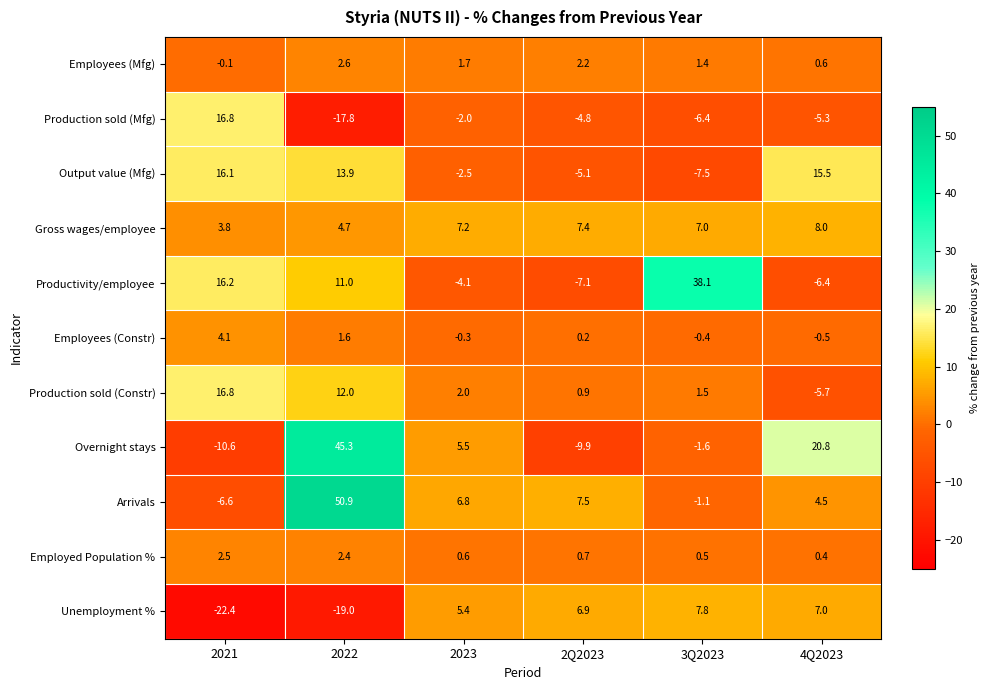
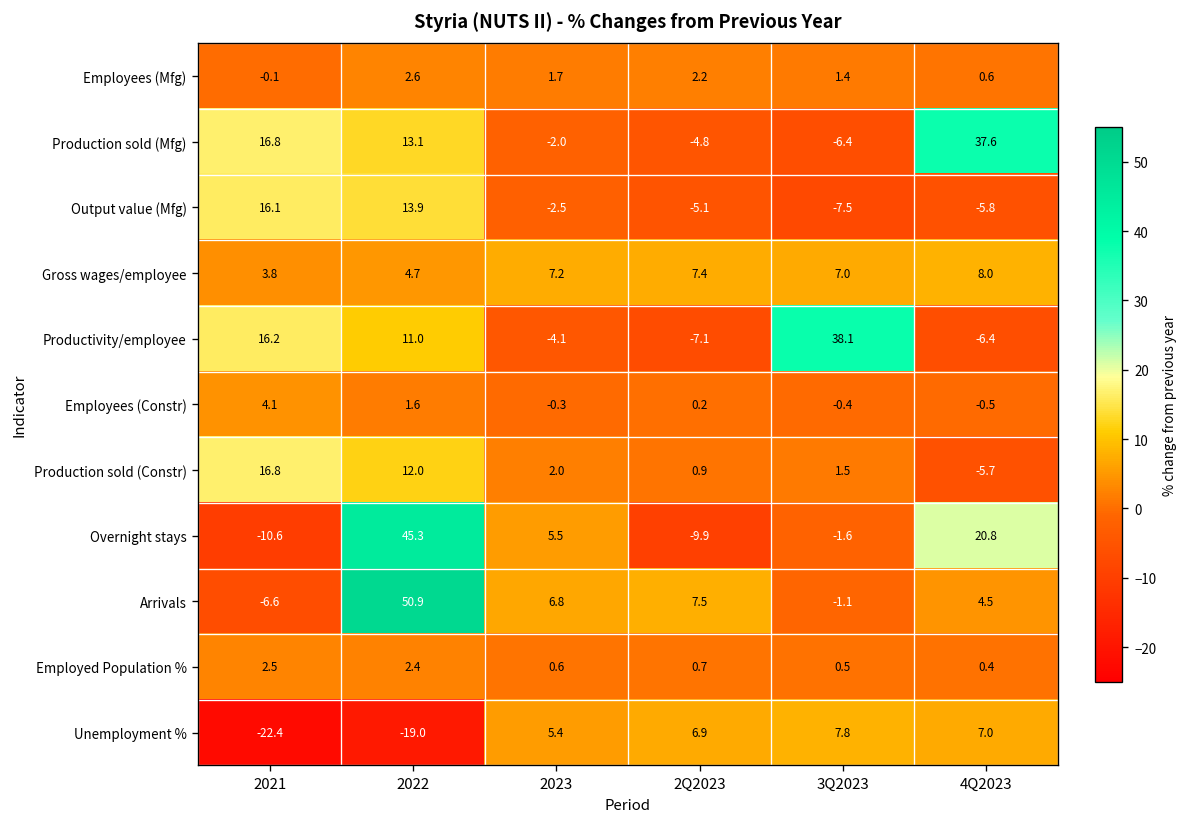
Production sold (Mfg), 2022: -17.8 -> 13.1
Production sold (Mfg), 4Q2023: -5.3 -> 37.6
Output value (Mfg), 4Q2023: 15.5 -> -5.8
